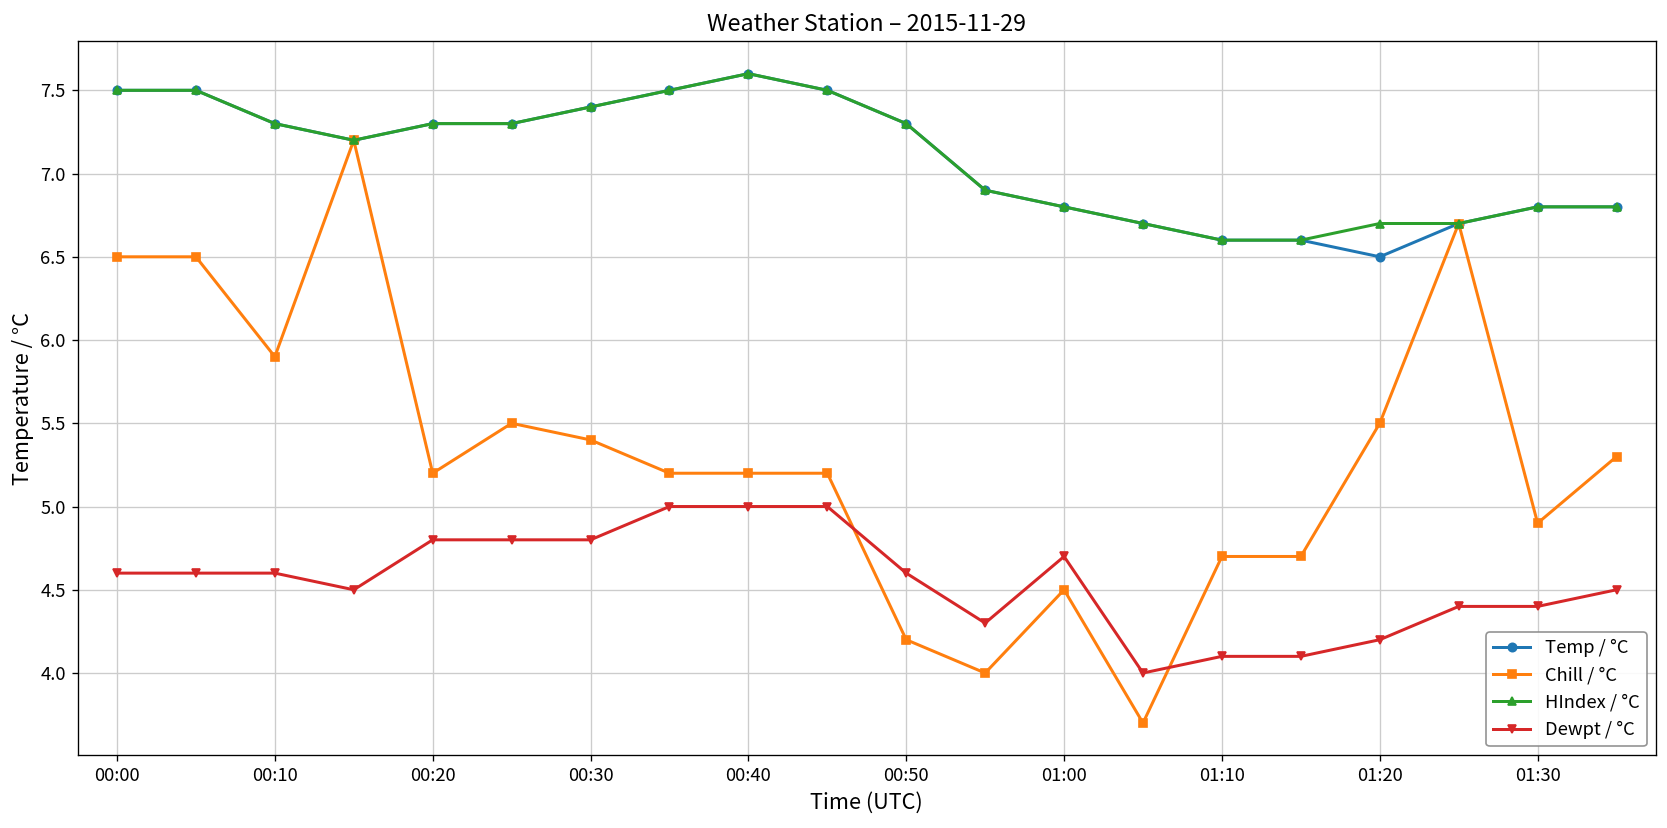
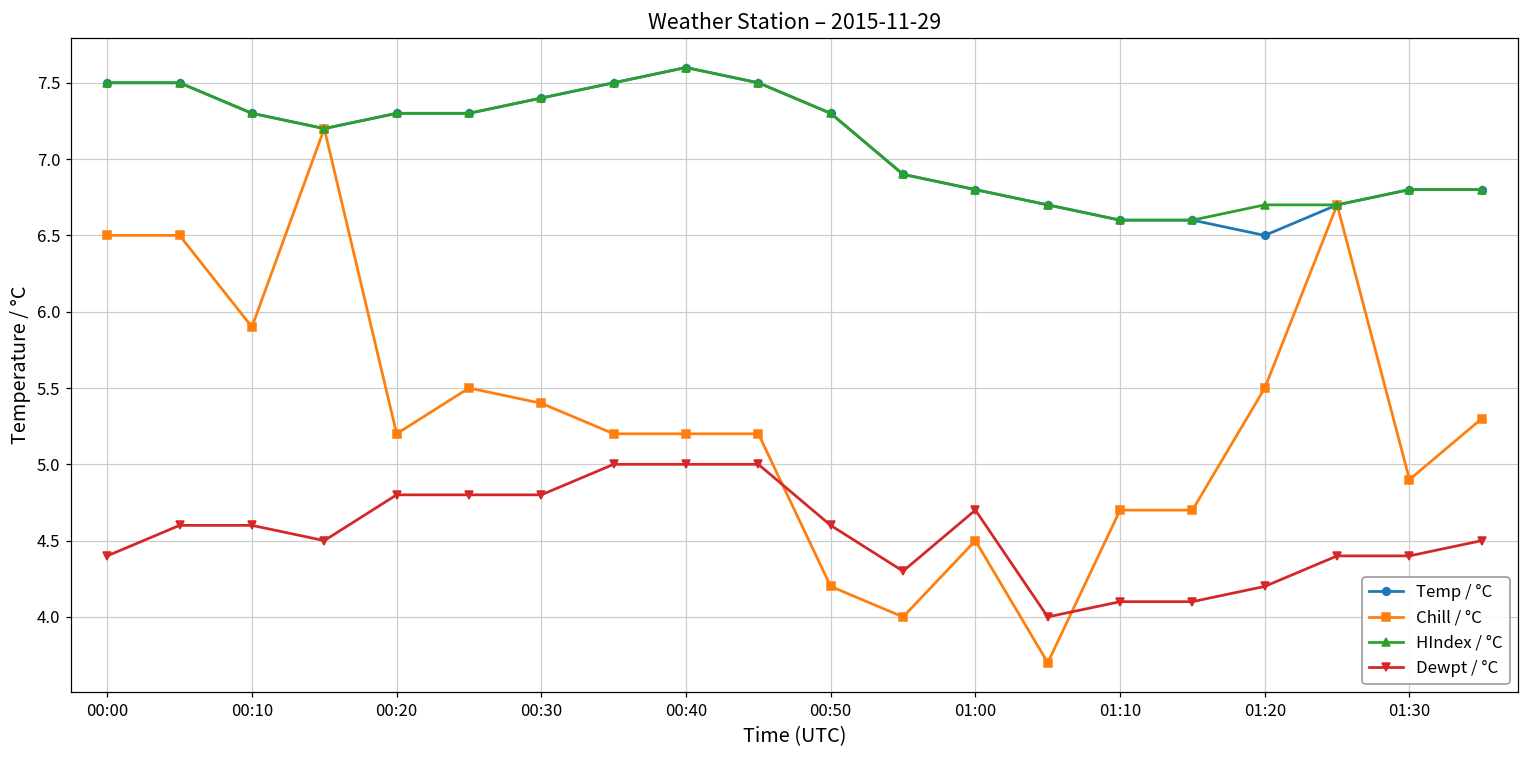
Dewpt / °C, 00:00: 4.6 -> 4.4
